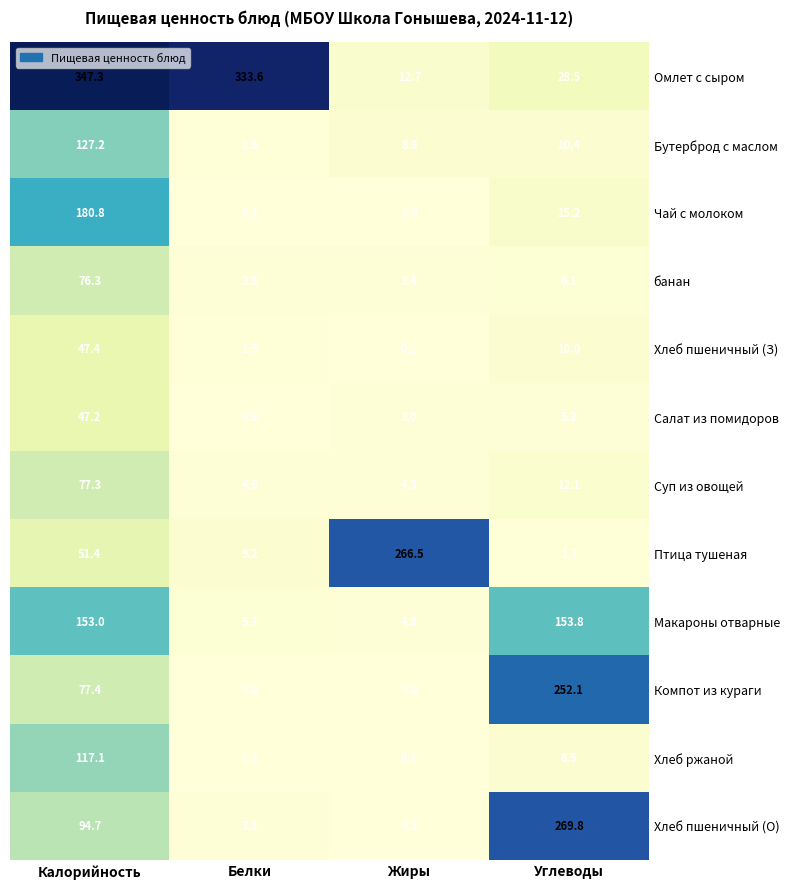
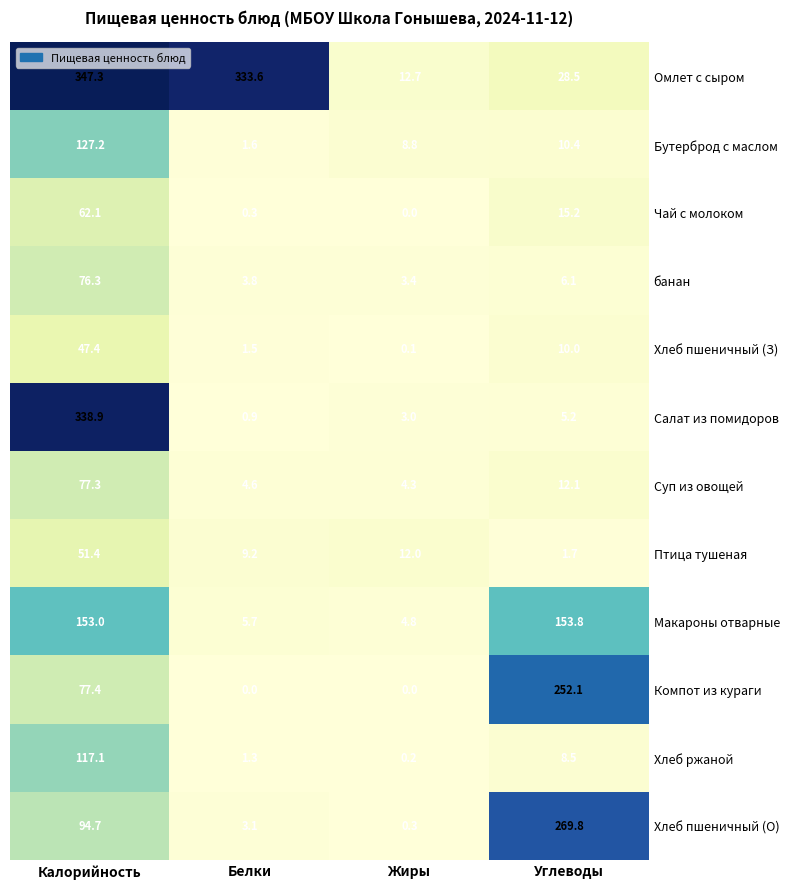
Чай с молоком, Калорийность: 180.8 -> 62.1
Салат из помидоров, Калорийность: 47.2 -> 338.9
Птица тушеная, Жиры: 266.5 -> 12.0
